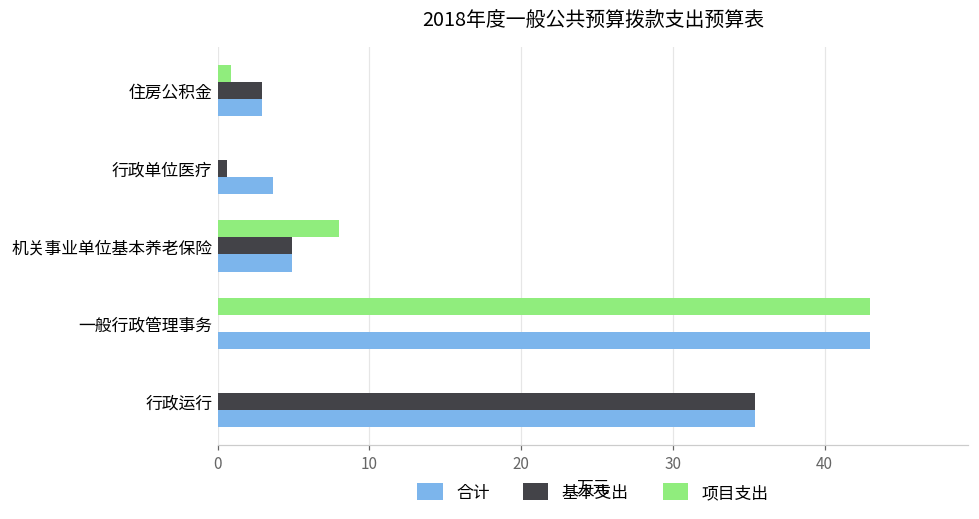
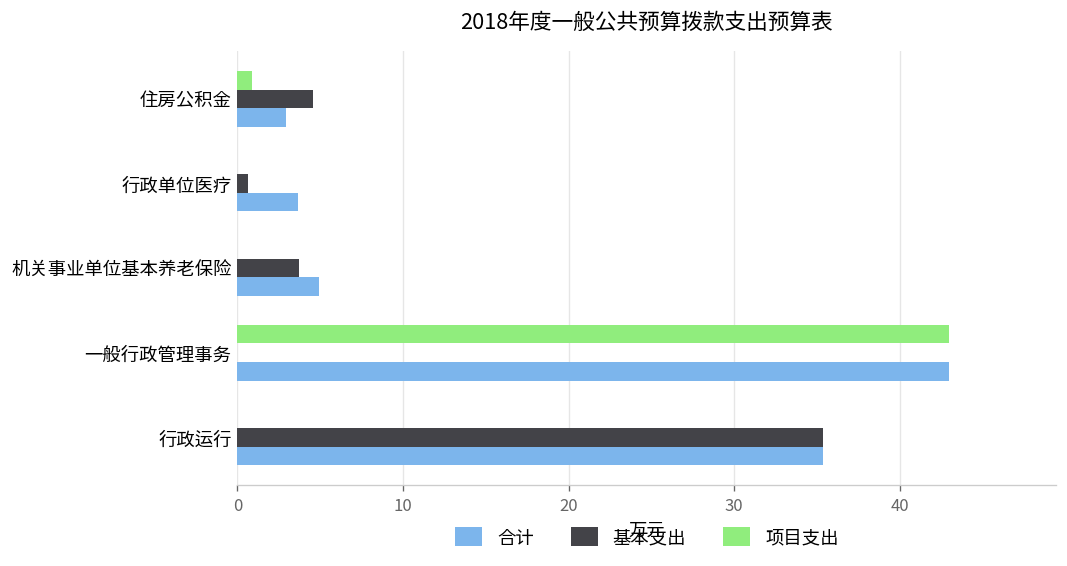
基本支出, 住房公积金: 3.0 -> 4.6
项目支出, 机关事业单位基本养老保险: 8 -> 0
基本支出, 机关事业单位基本养老保险: 4.9 -> 3.7
